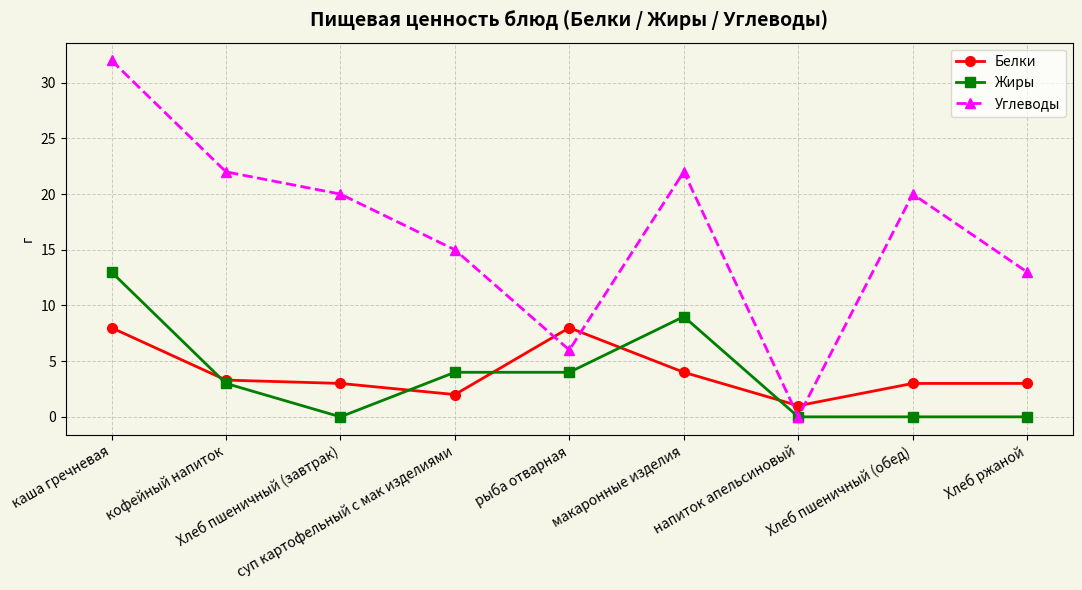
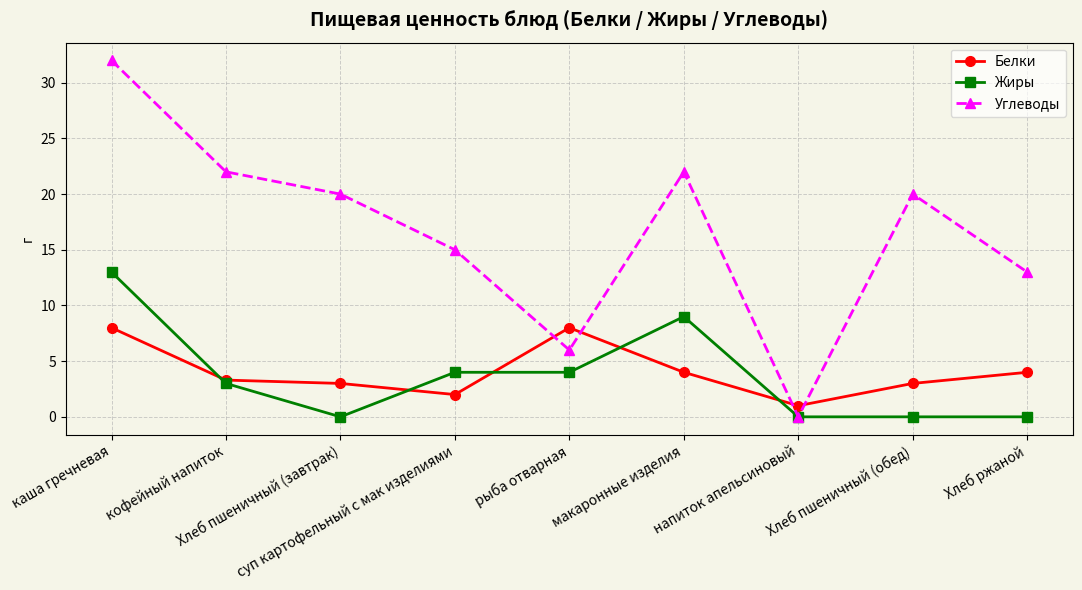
Белки, Хлеб ржаной: 3 -> 4
